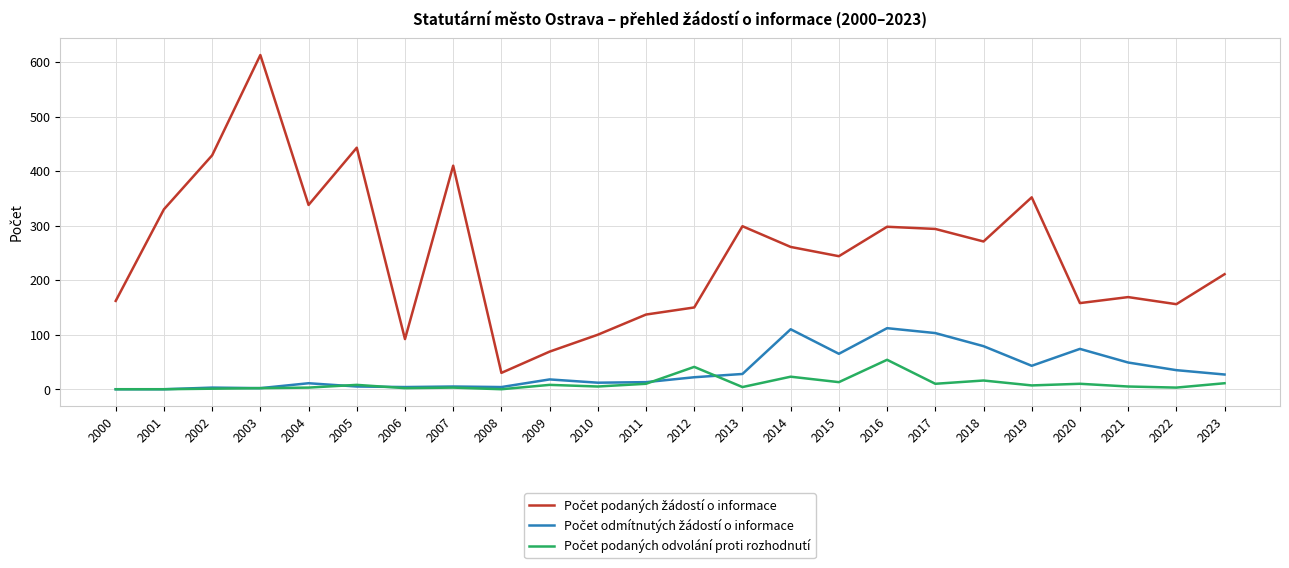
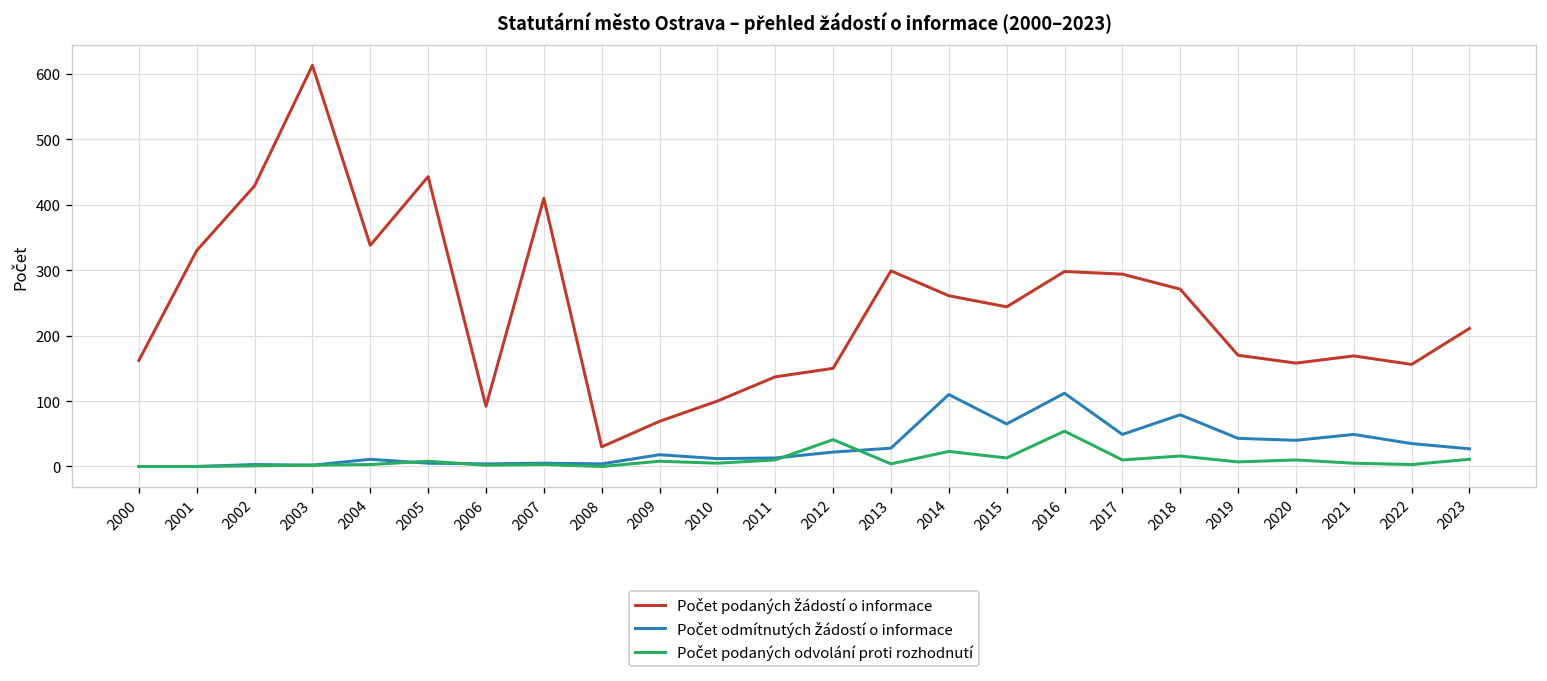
Počet odmítnutých žádostí o informace, 2017: 100 -> 50
Počet podaných žádostí o informace, 2019: 350 -> 170
Počet odmítnutých žádostí o informace, 2020: 70 -> 40
